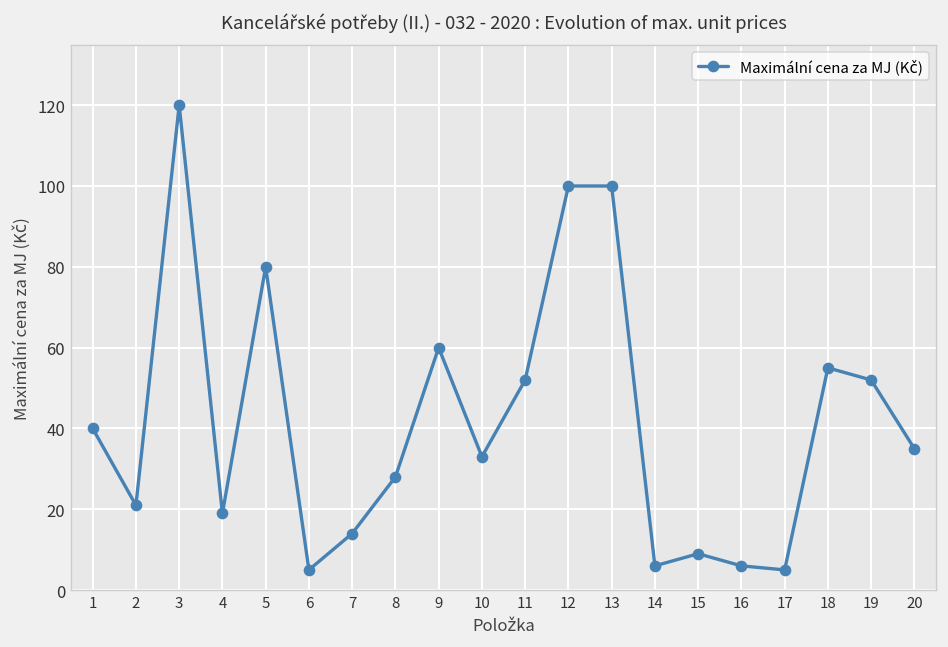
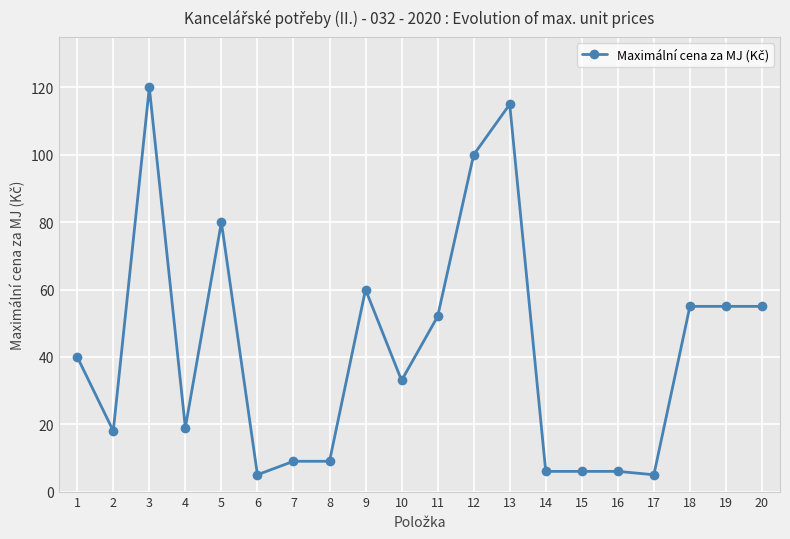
2: 21 -> 18
7: 14 -> 9
8: 28 -> 9
13: 100 -> 115
15: 9 -> 6
19: 52 -> 55
20: 35 -> 55
